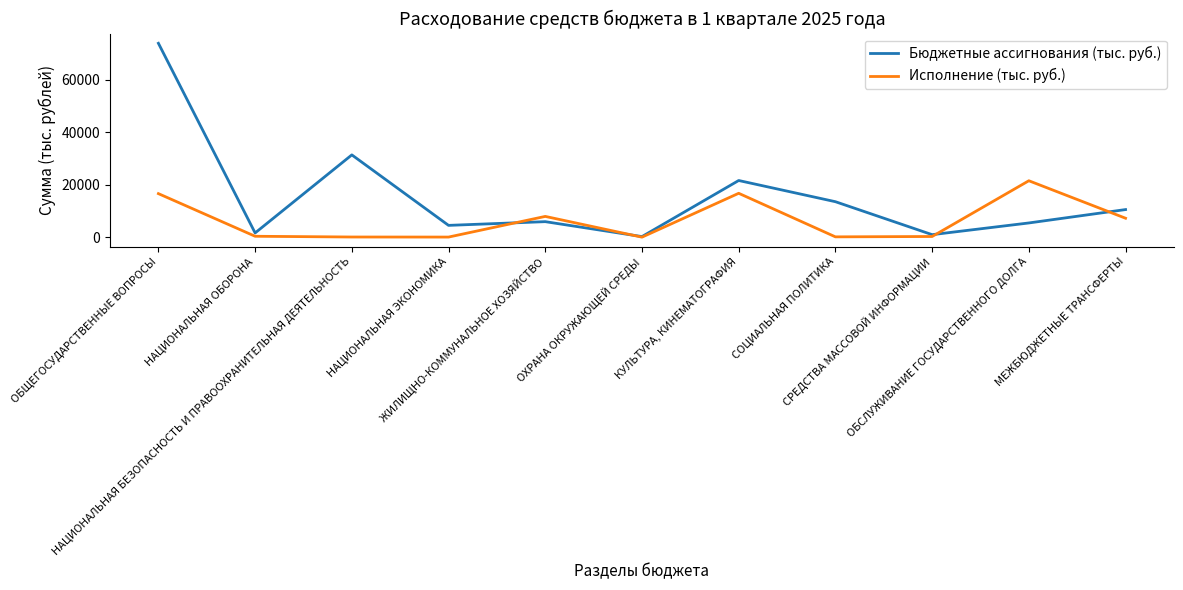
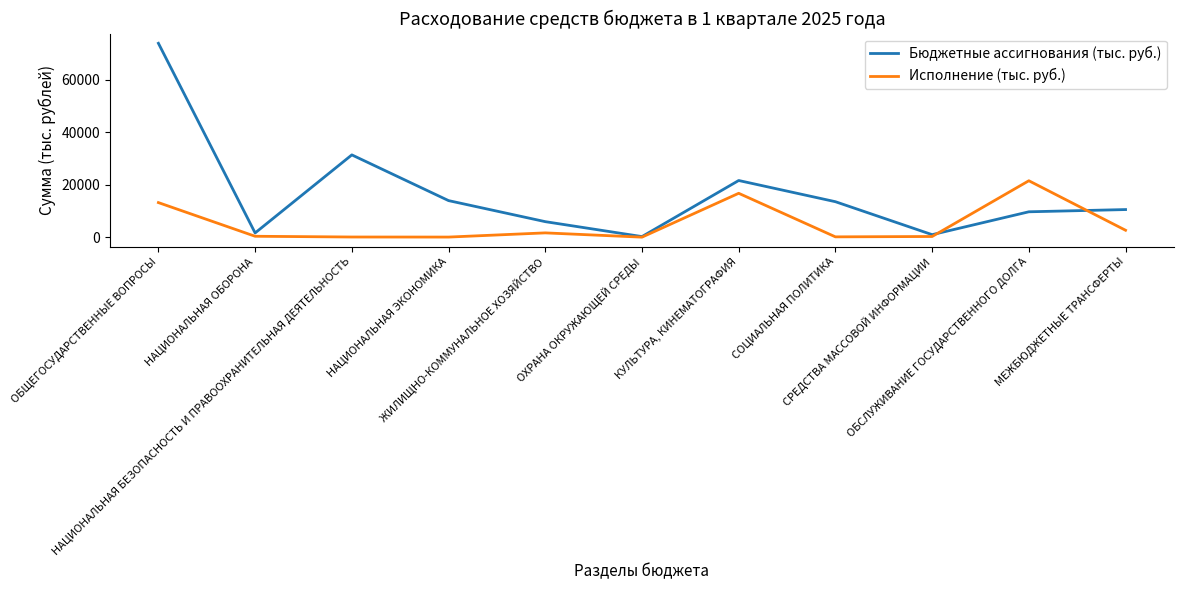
Исполнение (тыс. руб.), ОБЩЕГОСУДАРСТВЕННЫЕ ВОПРОСЫ: 17000 -> 13000
Бюджетные ассигнования (тыс. руб.), НАЦИОНАЛЬНАЯ ЭКОНОМИКА: 4000 -> 14000
Исполнение (тыс. руб.), ЖИЛИЩНО-КОММУНАЛЬНОЕ ХОЗЯЙСТВО: 8000 -> 2000
Бюджетные ассигнования (тыс. руб.), ОБСЛУЖИВАНИЕ ГОСУДАРСТВЕННОГО ДОЛГА: 5000 -> 10000
Исполнение (тыс. руб.), МЕЖБЮДЖЕТНЫЕ ТРАНСФЕРТЫ: 7000 -> 3000
